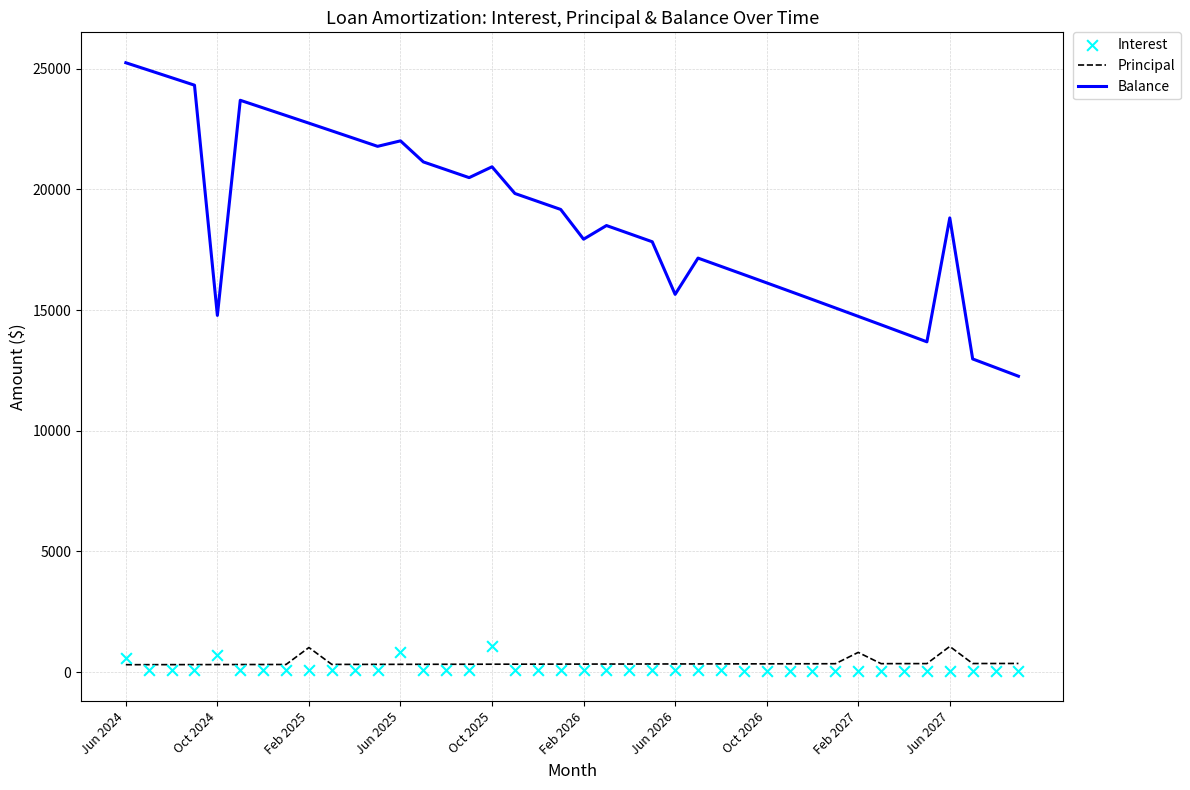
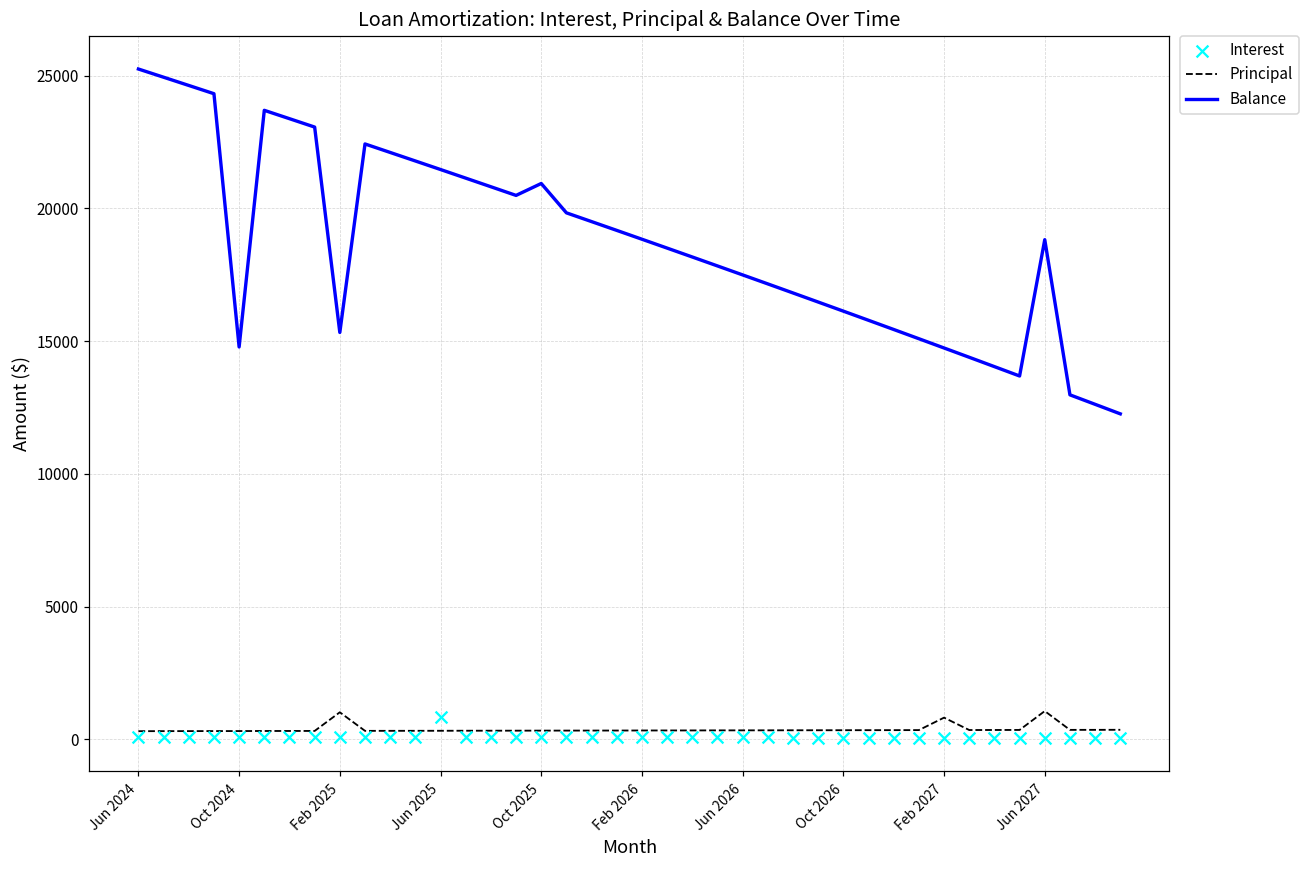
Interest, Jun 2024: 600 -> 100
Interest, Oct 2024: 700 -> 100
Balance, Feb 2025: 22700 -> 15300
Balance, Jun 2025: 22000 -> 21500
Interest, Oct 2025: 1100 -> 100
Balance, Feb 2026: 17900 -> 18800
Balance, Jun 2026: 15700 -> 17500
